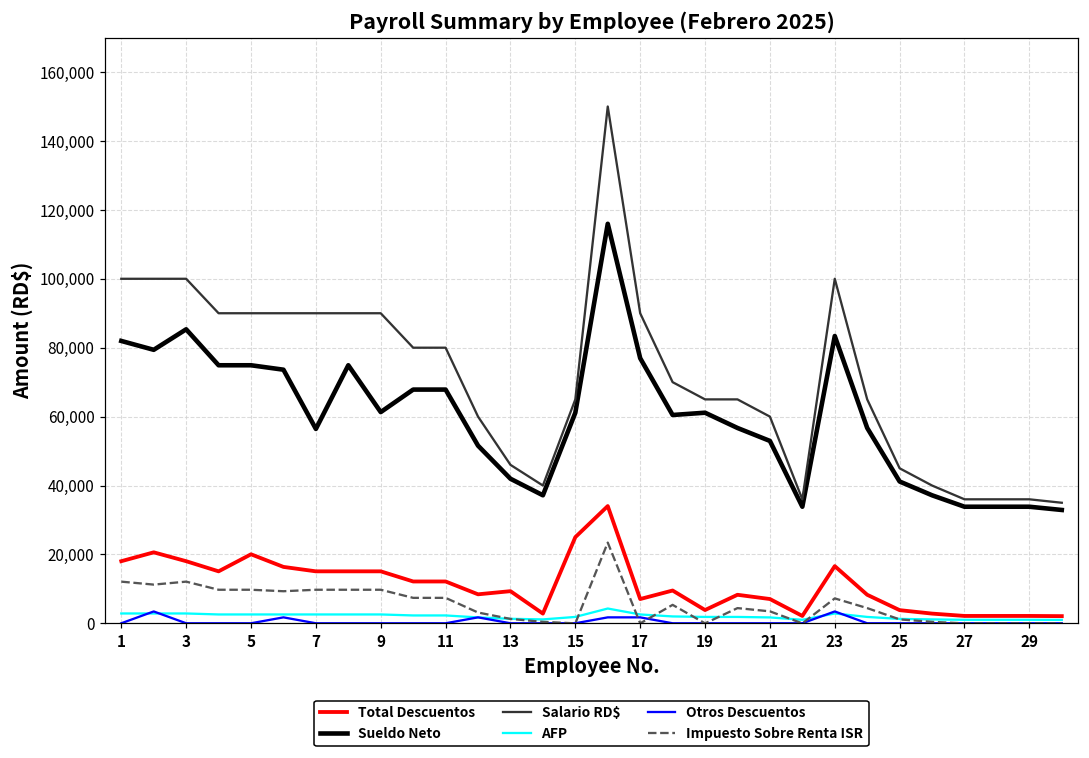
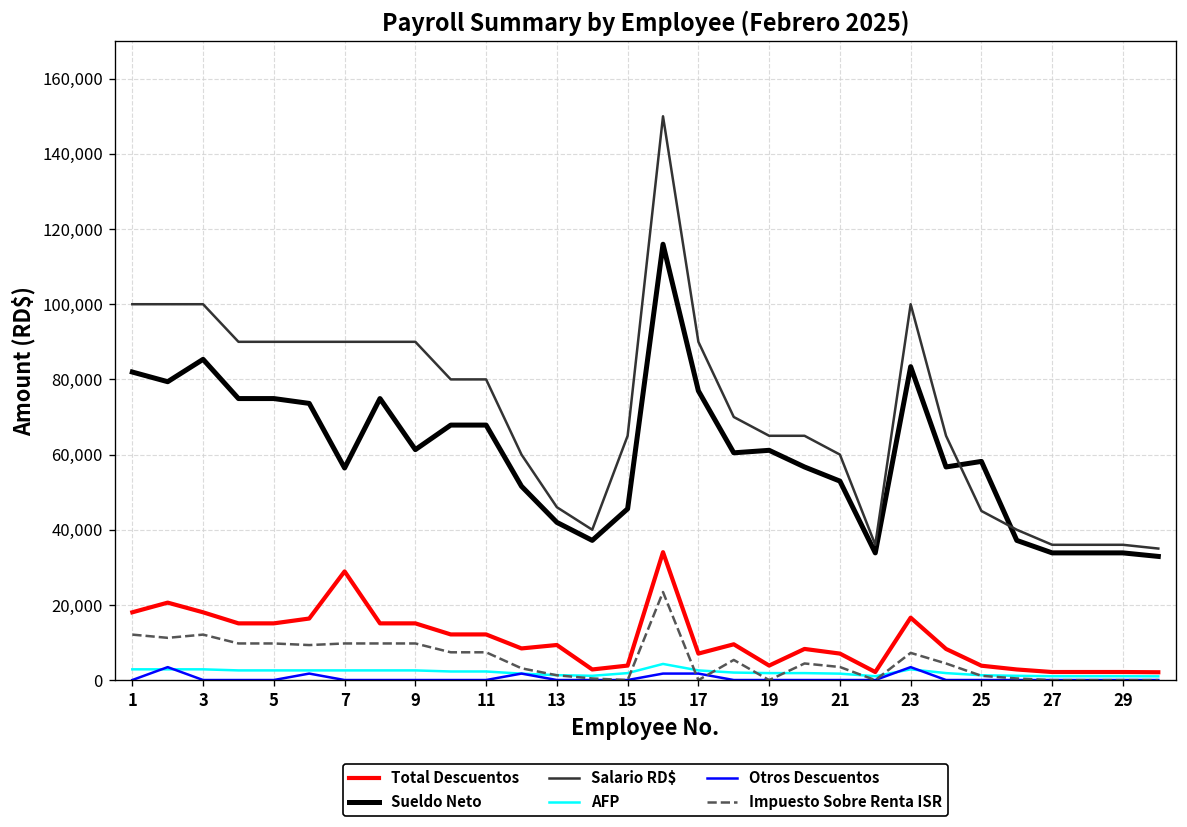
Total Descuentos, 5: 20,000 -> 15,000
Total Descuentos, 7: 15,000 -> 29,000
Total Descuentos, 15: 25,000 -> 4,000
Sueldo Neto, 15: 61,000 -> 46,000
Sueldo Neto, 25: 41,000 -> 58,000
